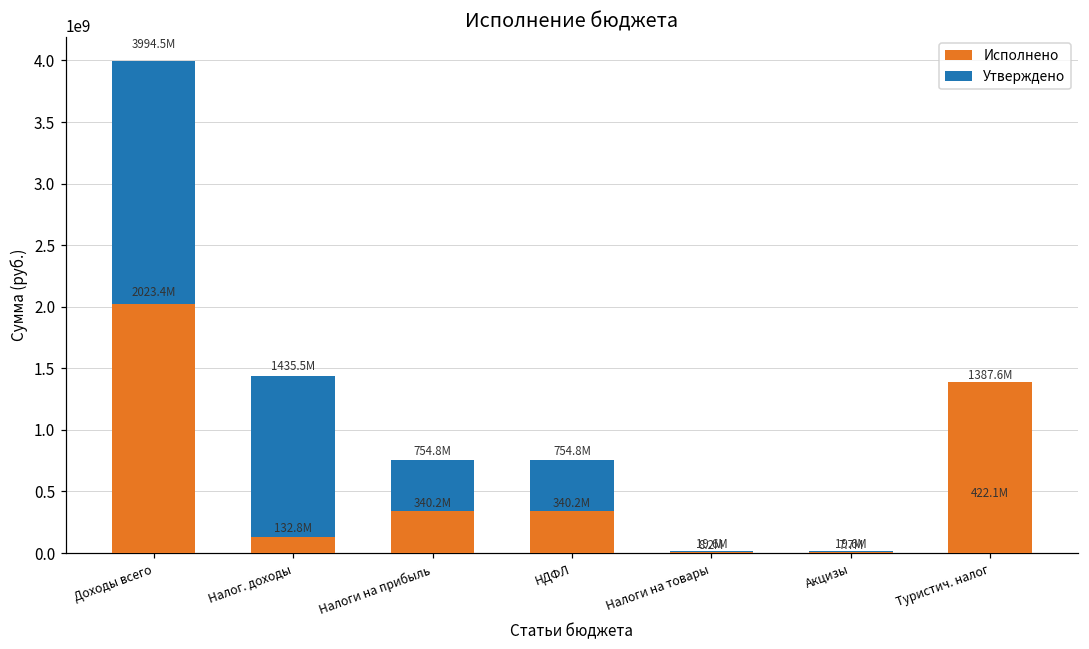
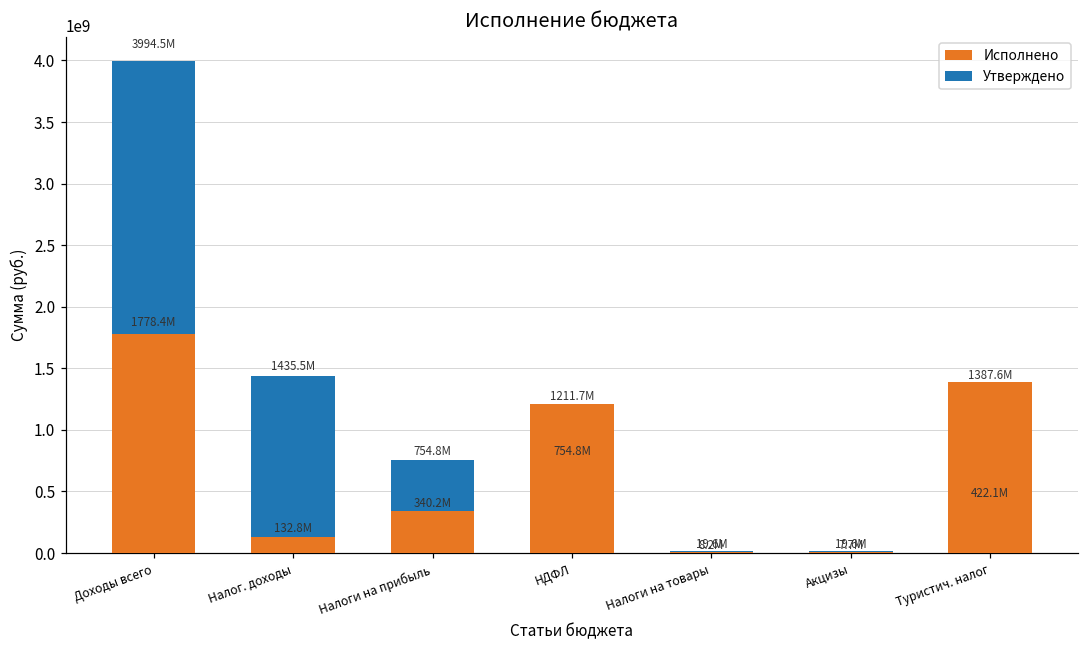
Исполнено, Доходы всего: 2023.4M -> 1778.4M
Исполнено, НДФЛ: 340.2M -> 1211.7M
